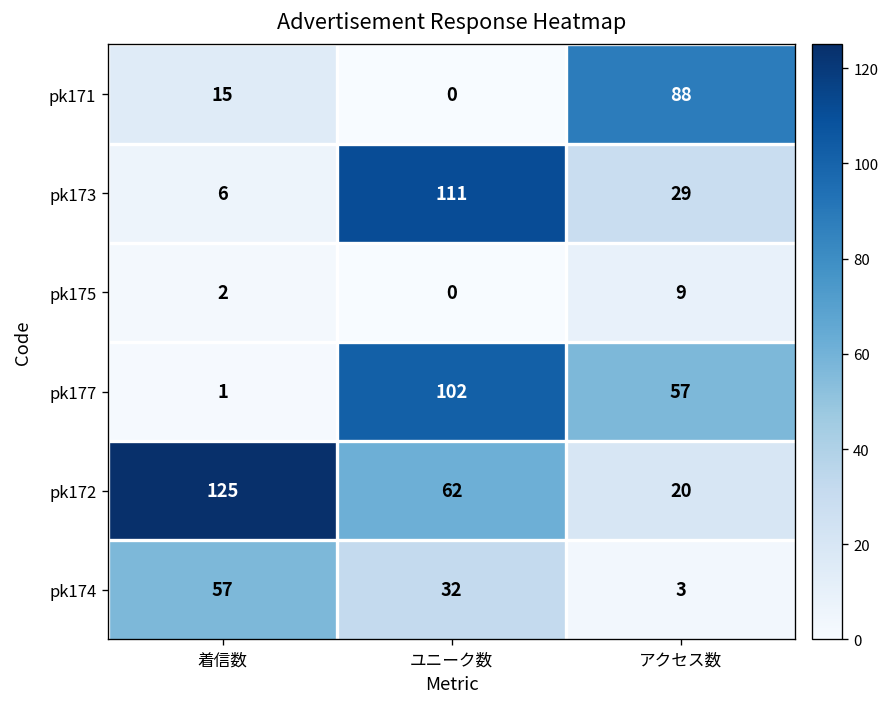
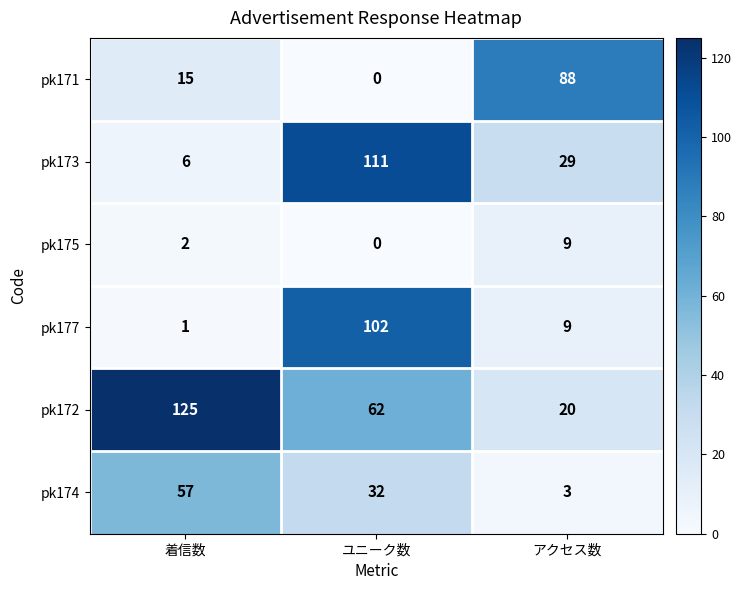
pk177, アクセス数: 57 -> 9
